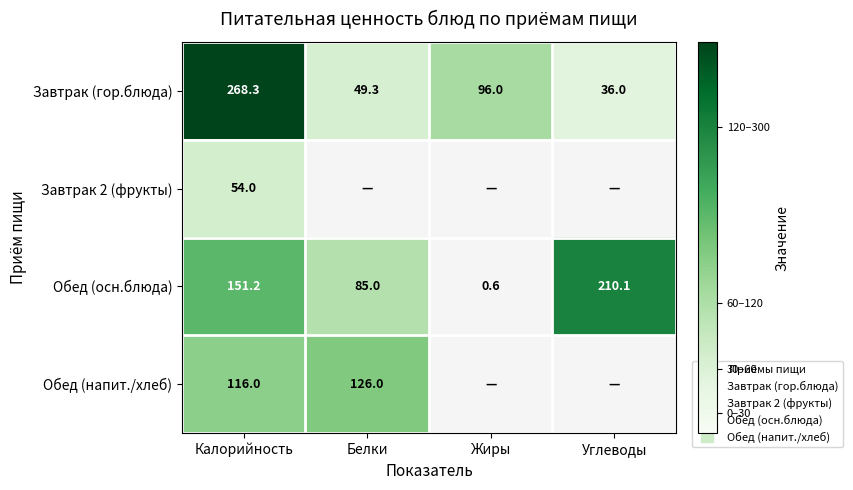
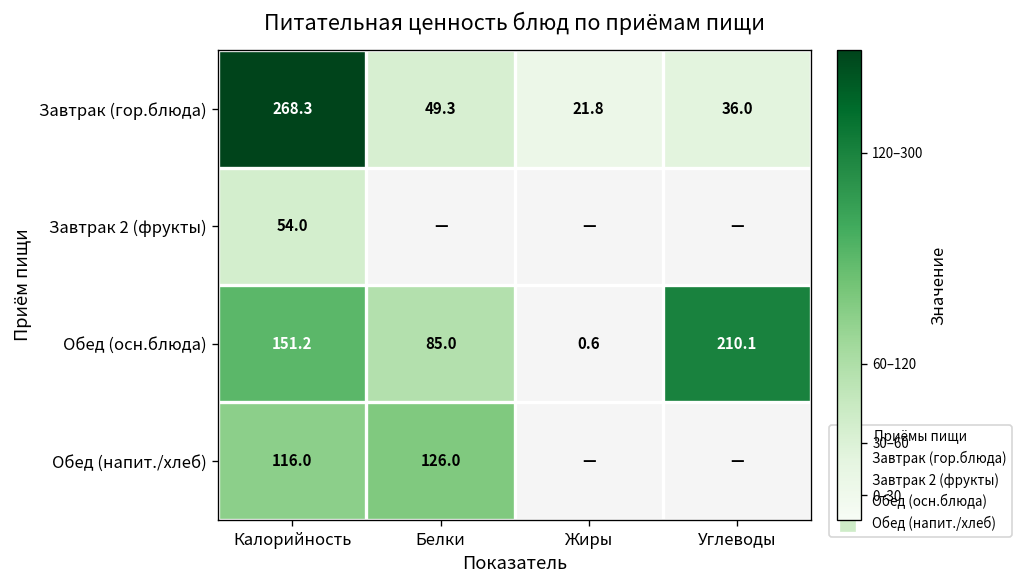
Завтрак (гор.блюда), Жиры: 96.0 -> 21.8
